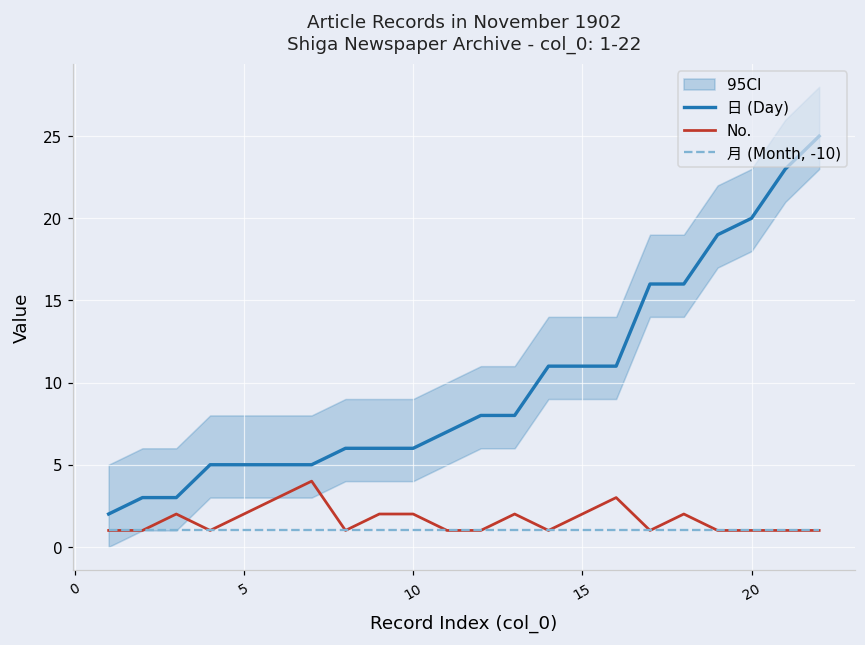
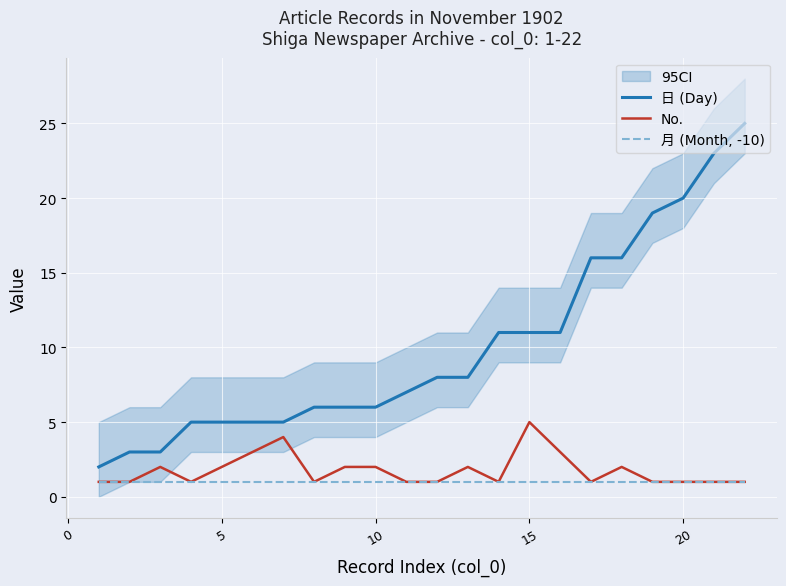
No., 15: 2 -> 5
